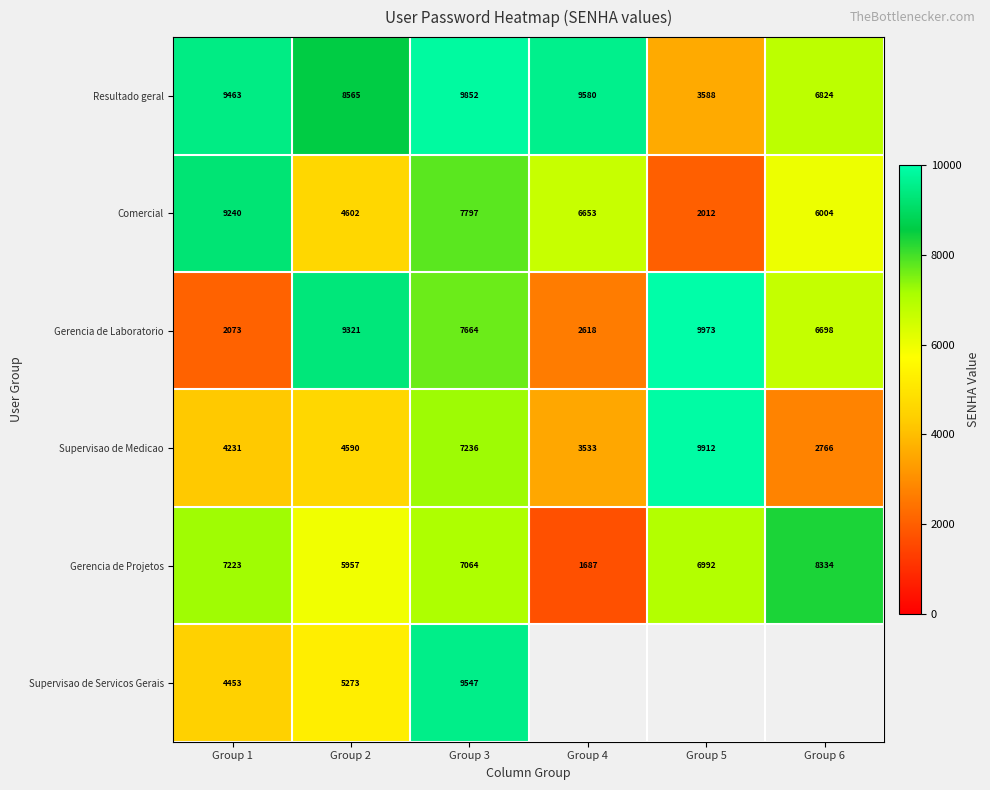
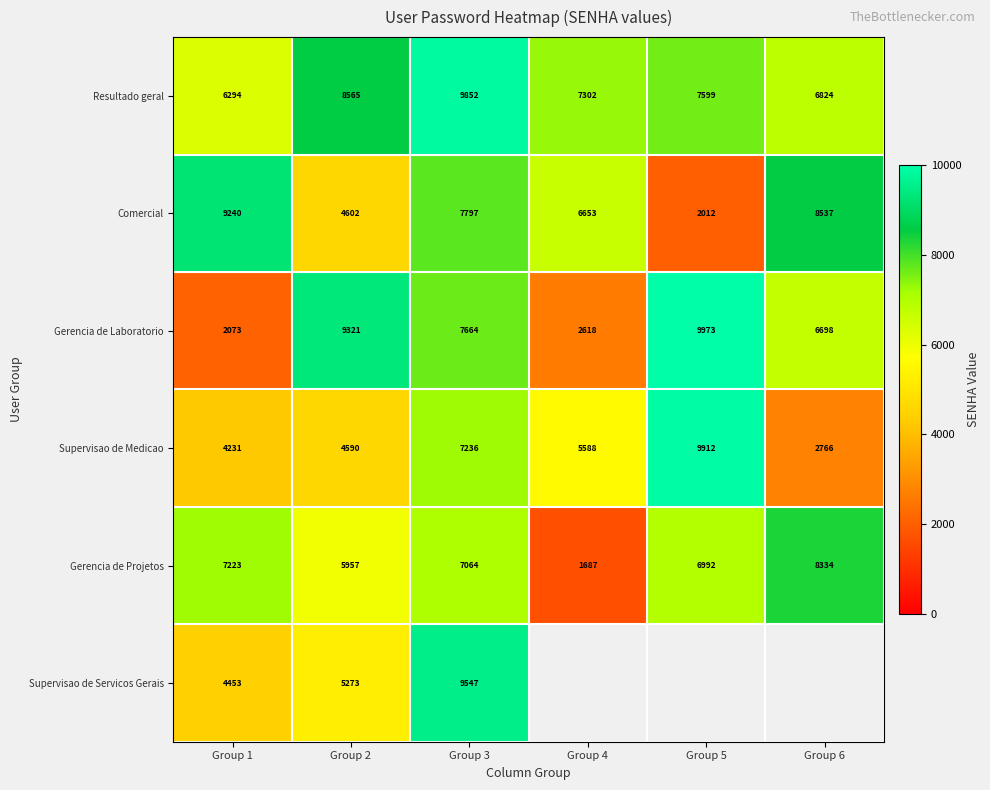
Resultado geral, Group 1: 9463 -> 6294
Resultado geral, Group 4: 9580 -> 7302
Resultado geral, Group 5: 3588 -> 7599
Comercial, Group 6: 6004 -> 8537
Supervisao de Medicao, Group 4: 3533 -> 5588
